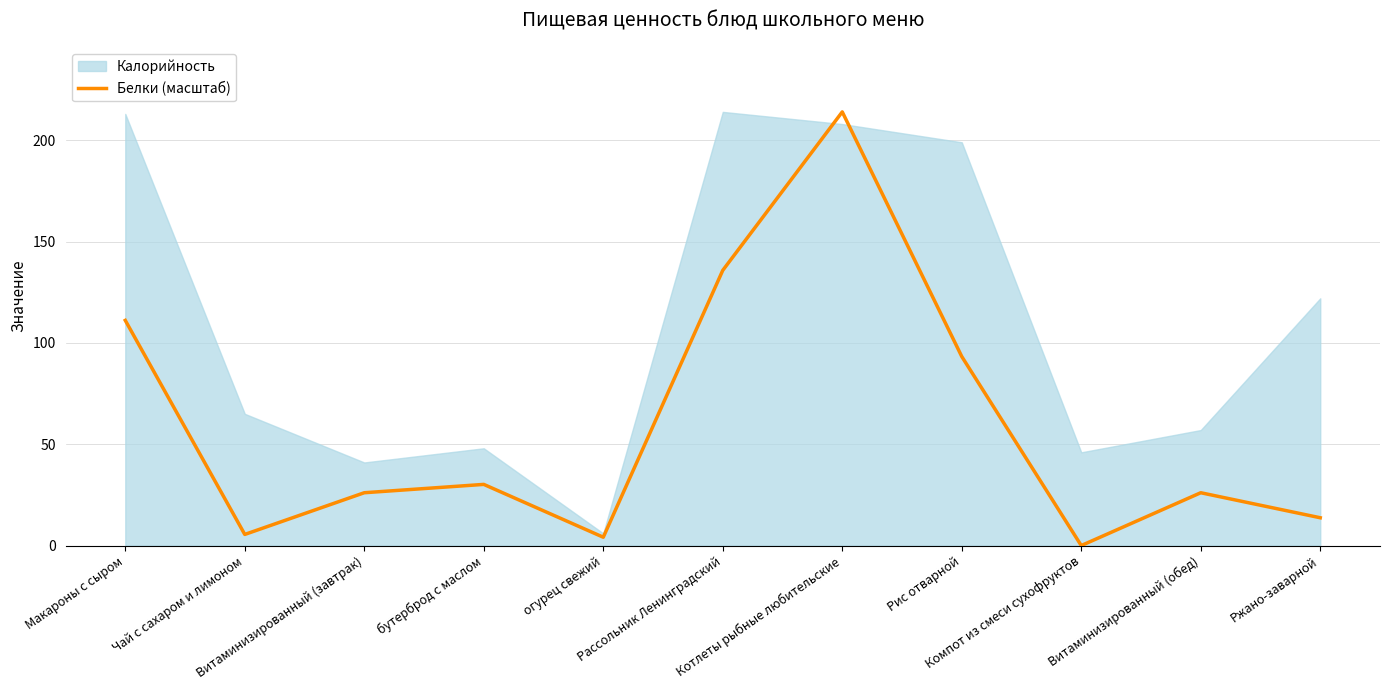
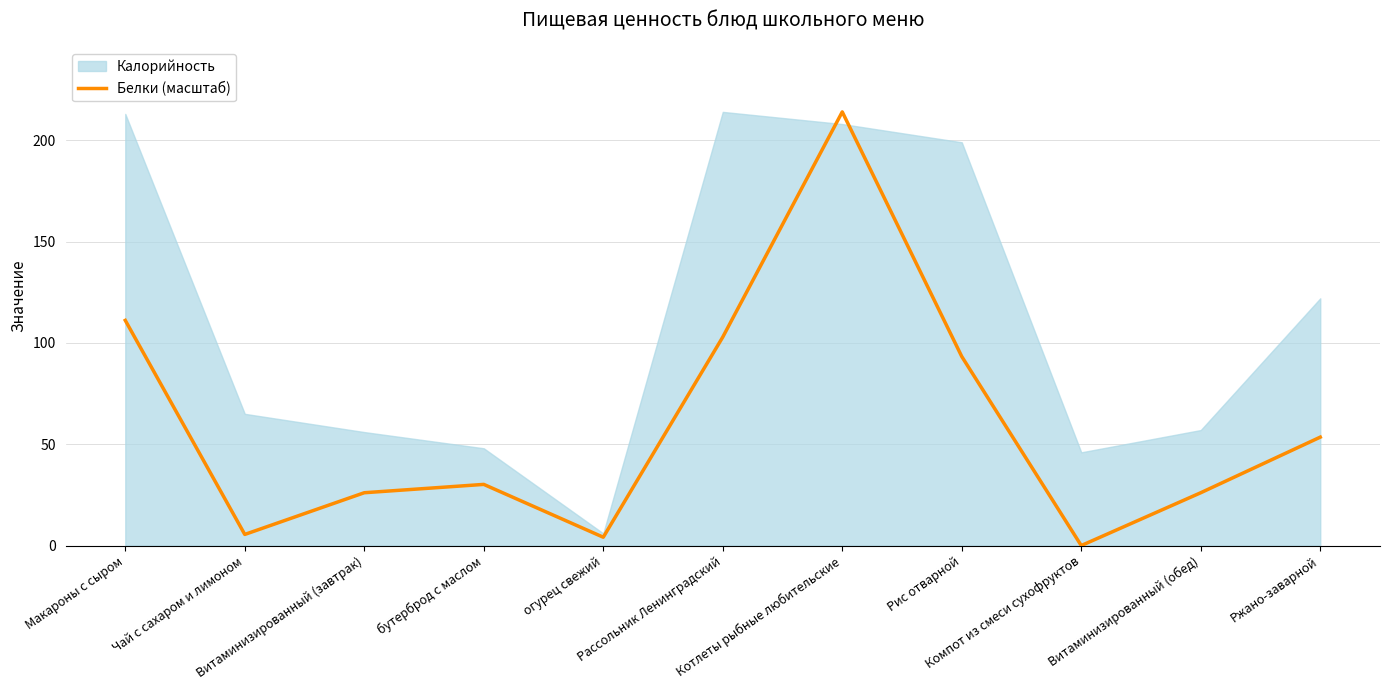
Калорийность, Витаминизированный (завтрак): 41 -> 56
Белки (масштаб), Рассольник Ленинградский: 136 -> 103
Белки (масштаб), Ржано-заварной: 14 -> 54
